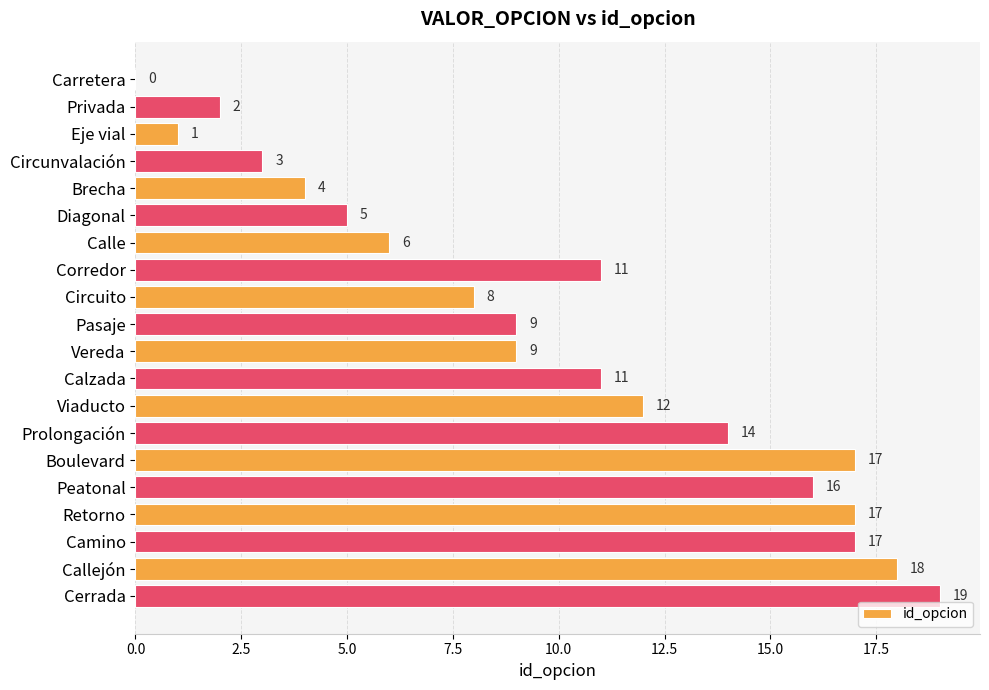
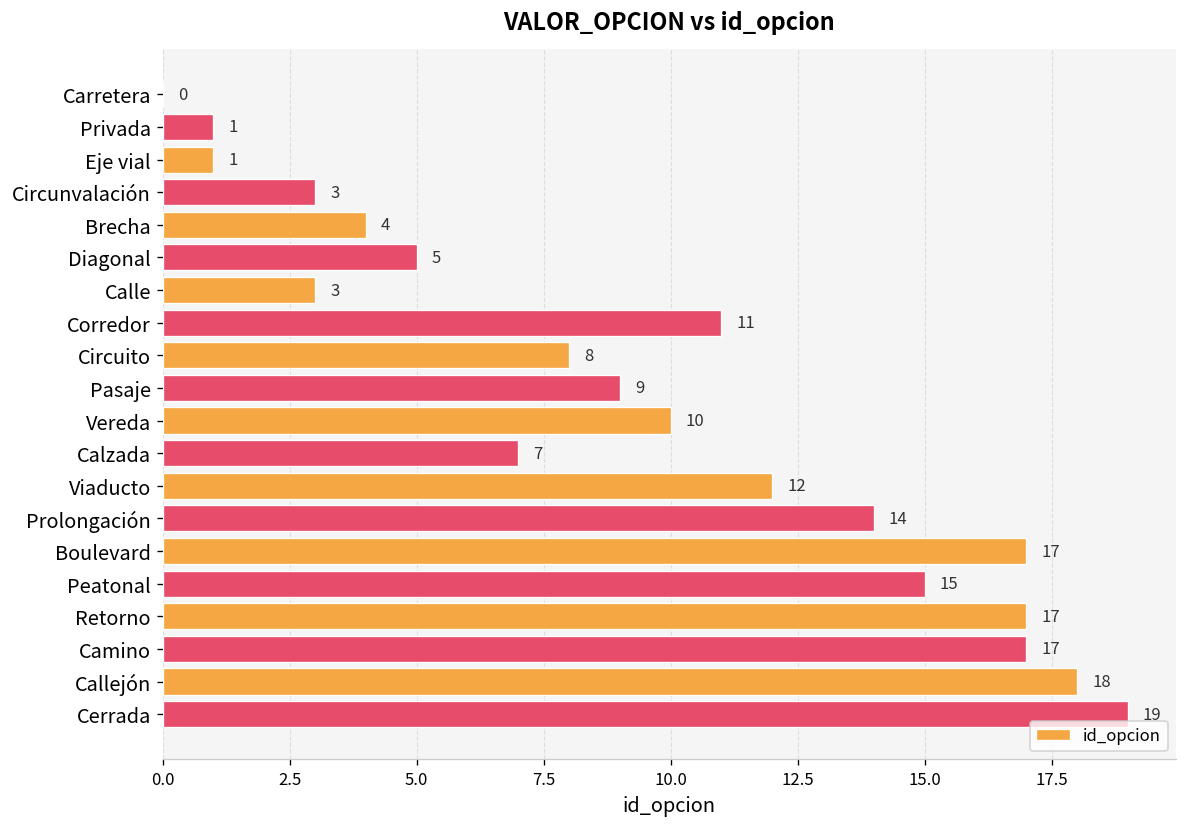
Privada: 2 -> 1
Calle: 6 -> 3
Vereda: 9 -> 10
Calzada: 11 -> 7
Peatonal: 16 -> 15
